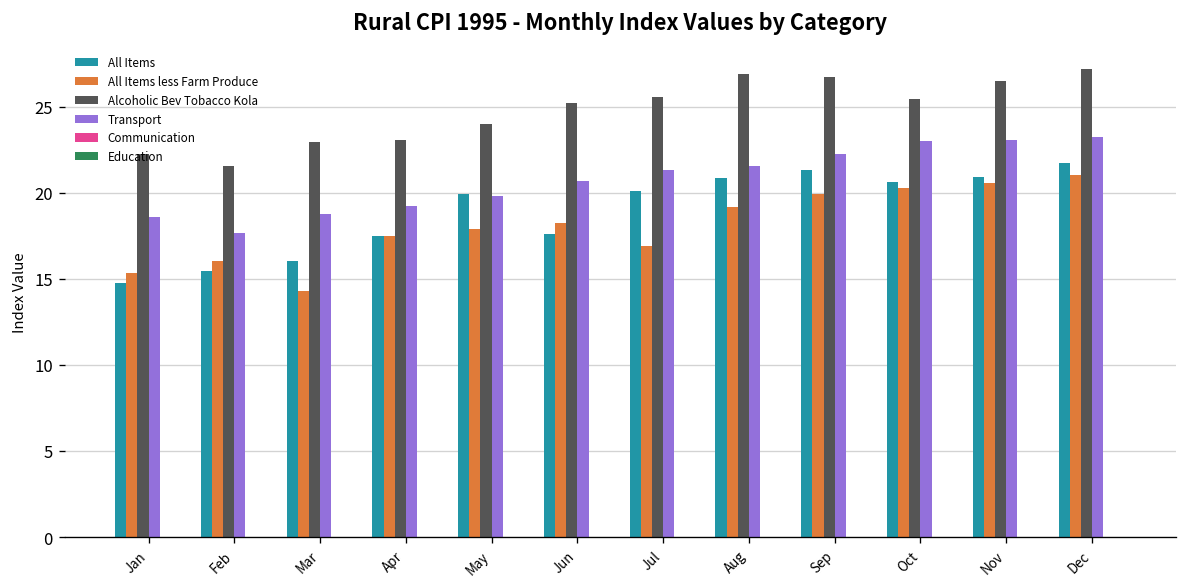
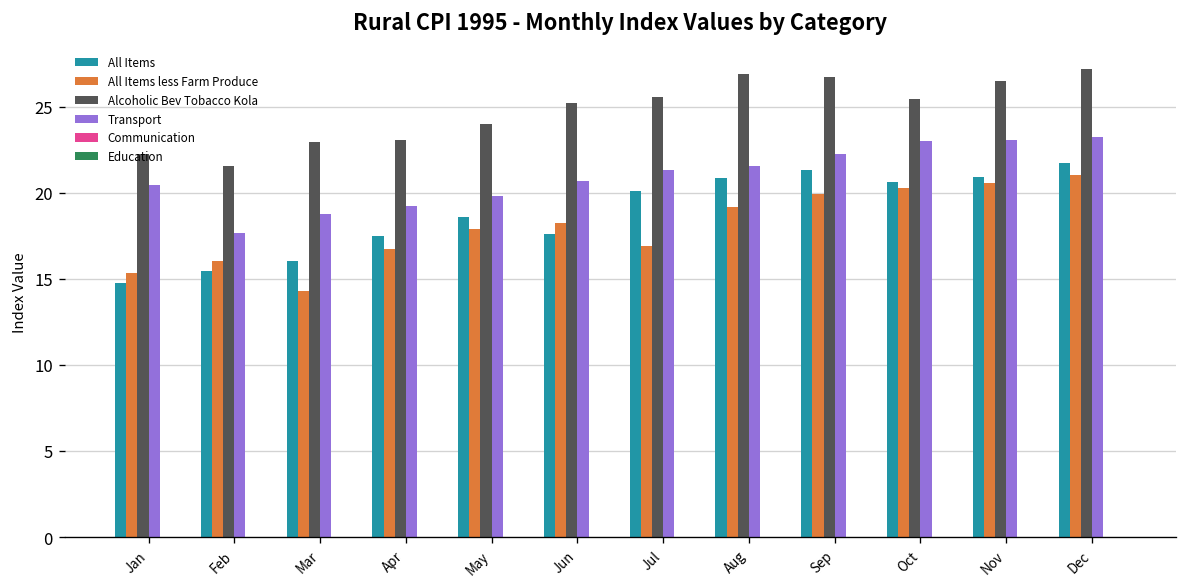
Transport, Jan: 18.6 -> 20.5
All Items less Farm Produce, Apr: 17.5 -> 16.7
All Items, May: 19.9 -> 18.6
